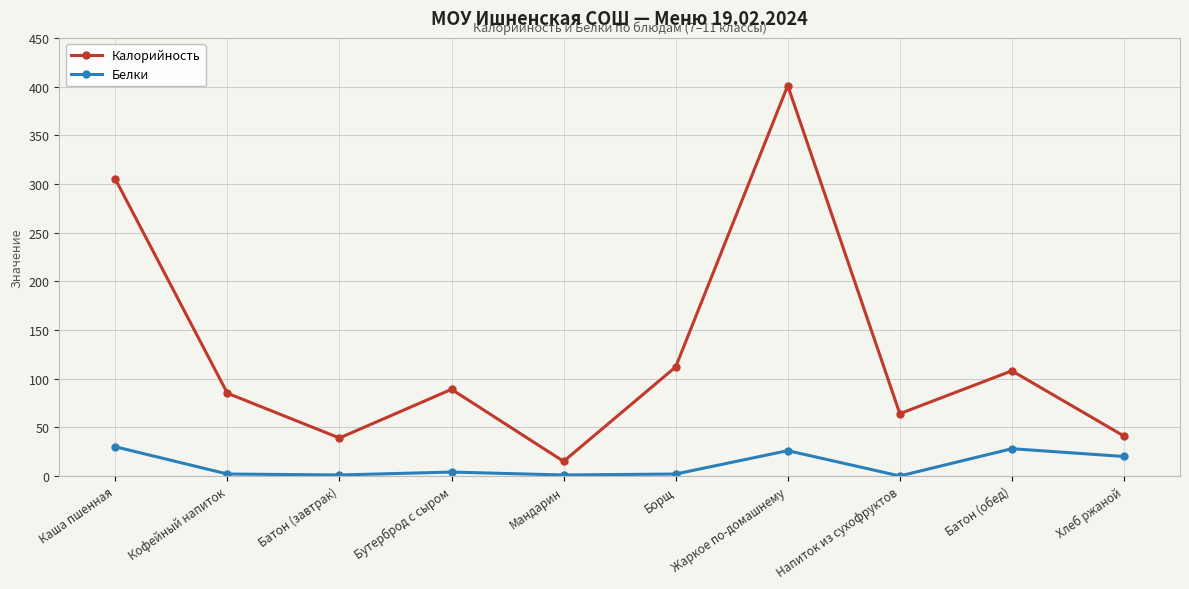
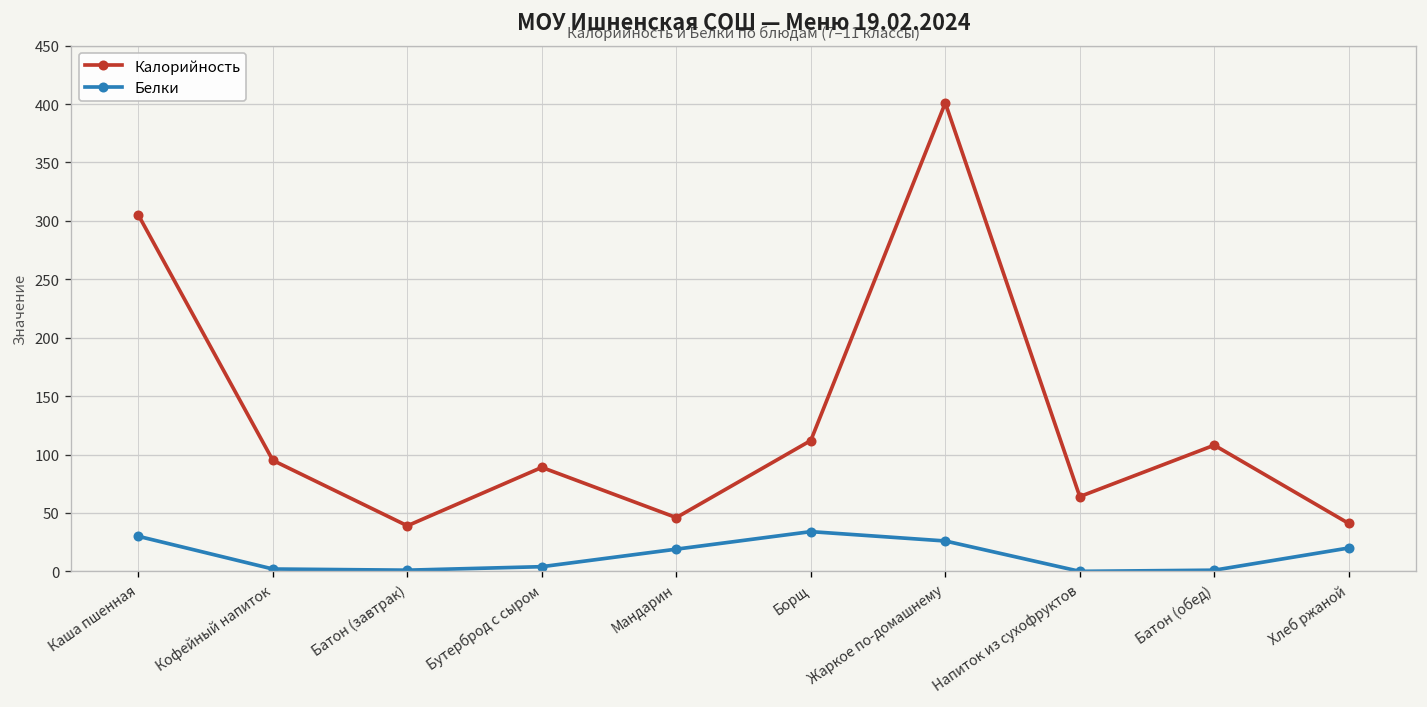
Калорийность, Кофейный напиток: 90 -> 100
Калорийность, Мандарин: 20 -> 50
Белки, Мандарин: 0 -> 20
Белки, Борщ: 0 -> 30
Белки, Батон (обед): 30 -> 0
